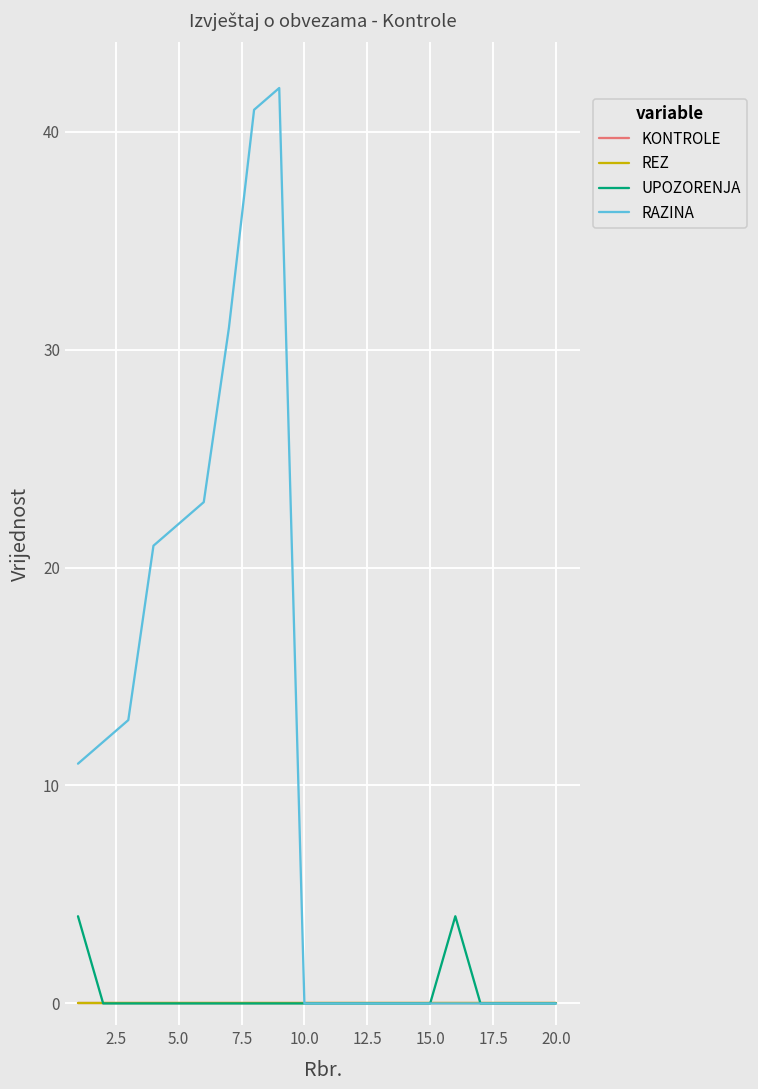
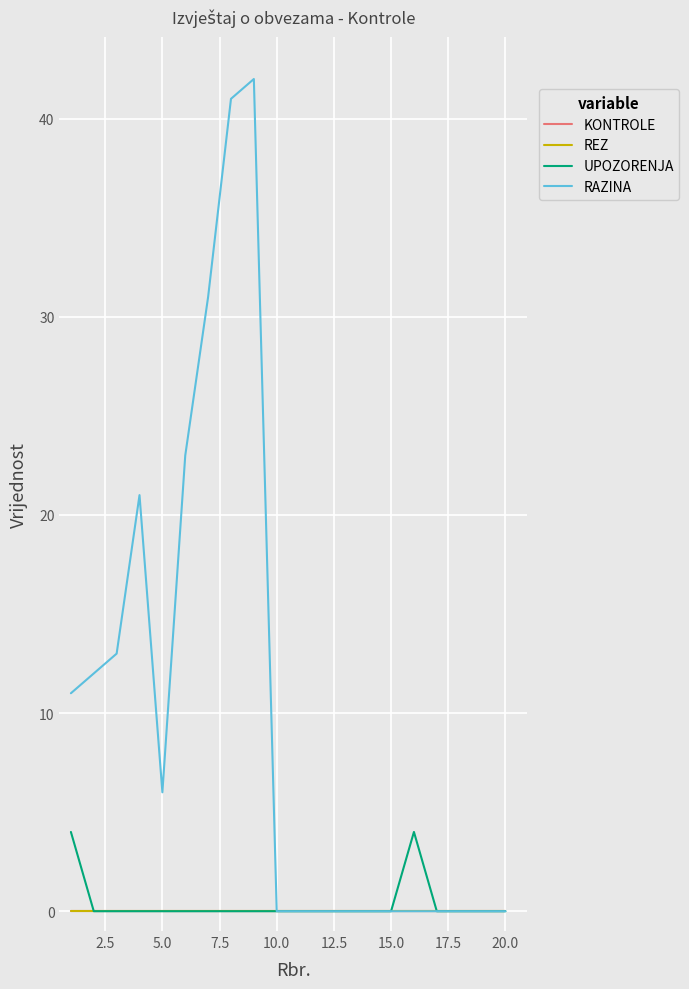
RAZINA, 5.0: 22 -> 6
